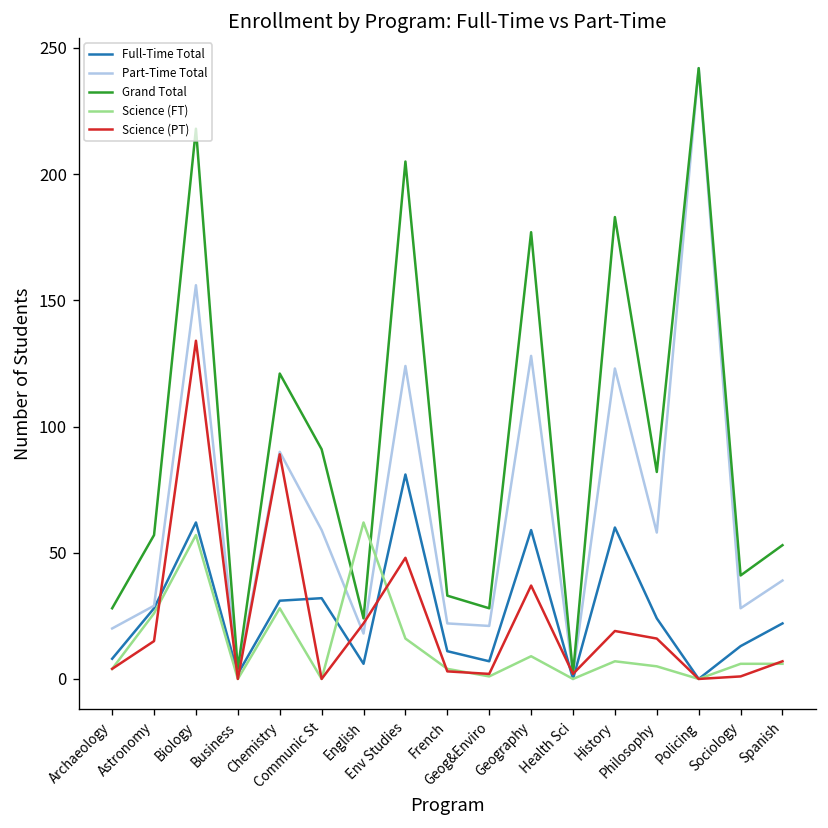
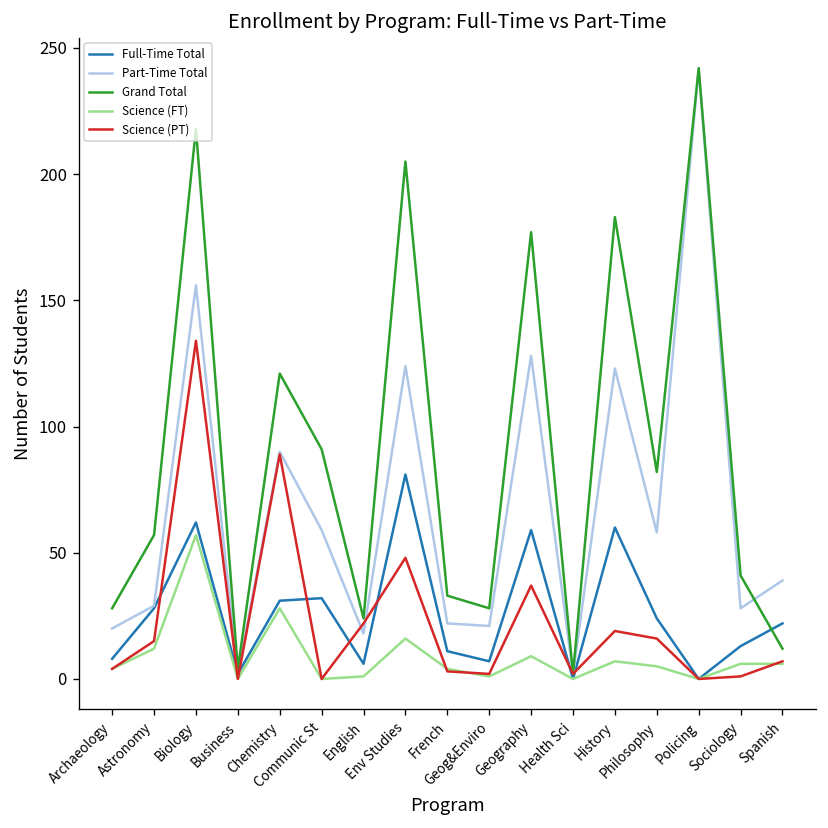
Science (FT), Astronomy: 26 -> 12
Science (FT), English: 62 -> 1
Grand Total, Spanish: 53 -> 12
